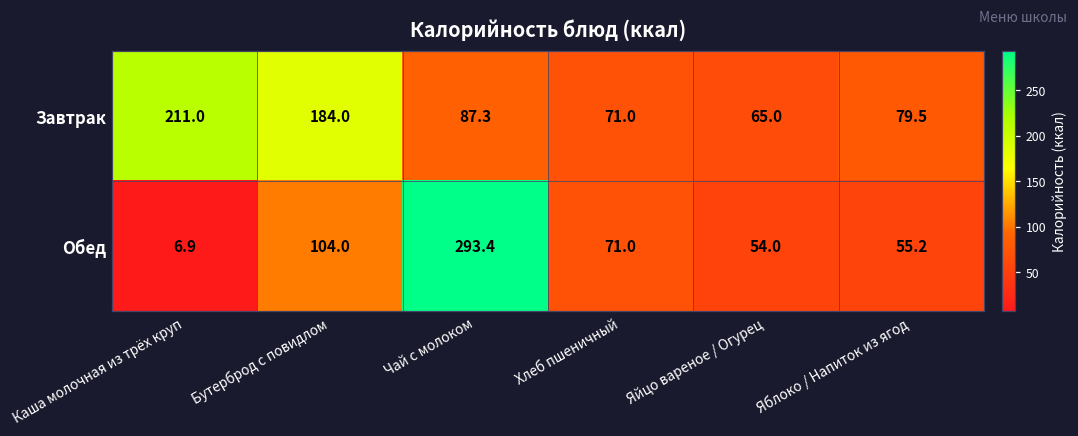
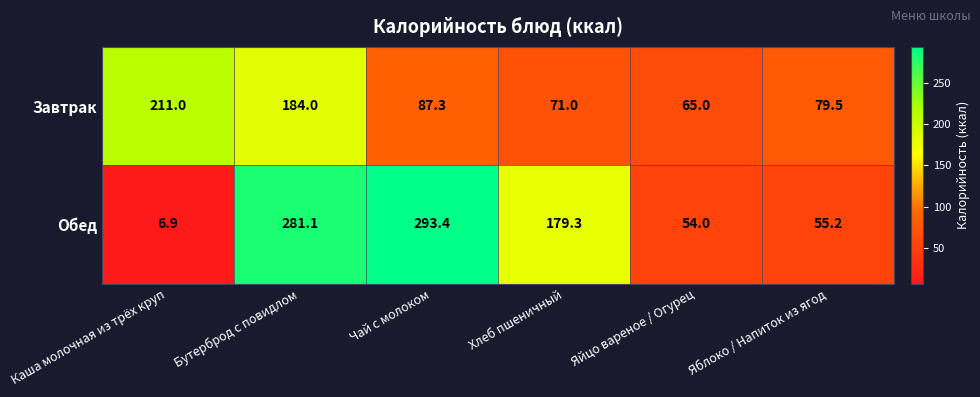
Обед, Бутерброд с повидлом: 104.0 -> 281.1
Обед, Хлеб пшеничный: 71.0 -> 179.3
